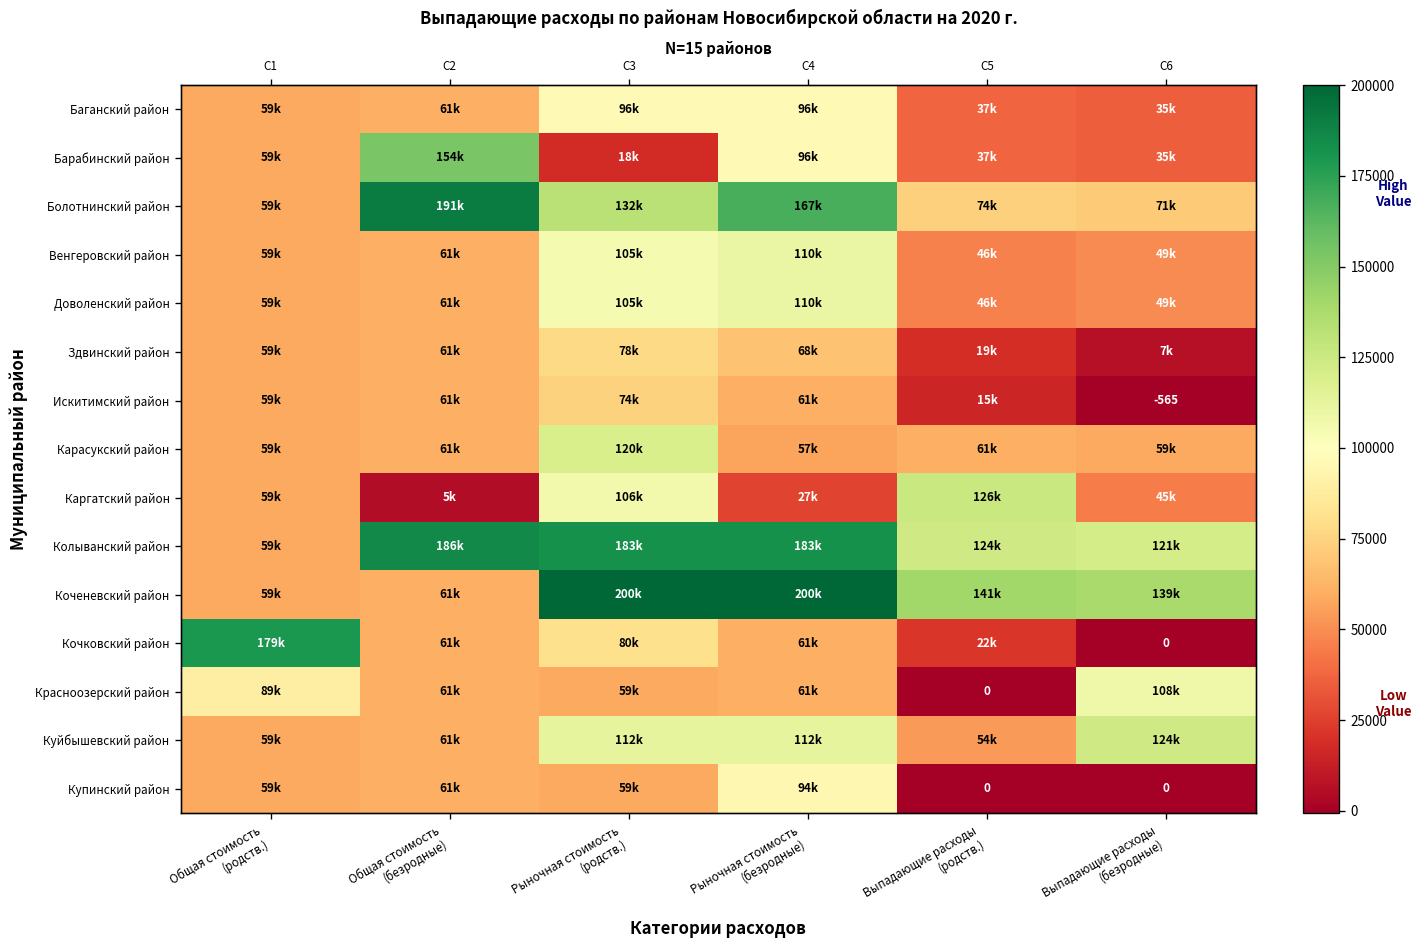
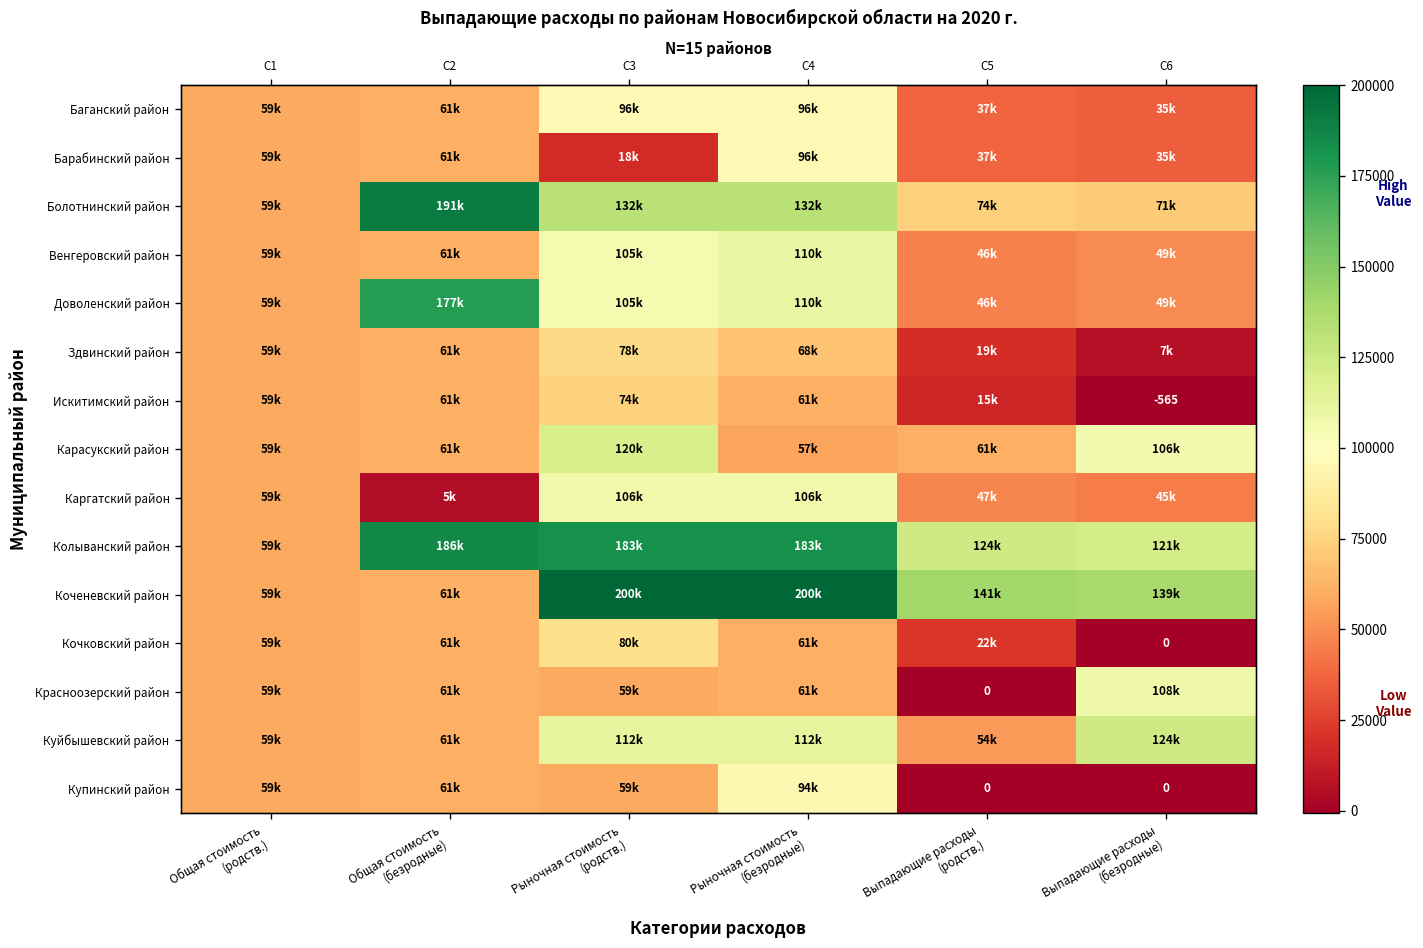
Барабинский район, Общая стоимость (безродные): 154k -> 61k
Болотнинский район, Рыночная стоимость (безродные): 167k -> 132k
Доволенский район, Общая стоимость (безродные): 61k -> 177k
Карасукский район, Выпадающие расходы (безродные): 59k -> 106k
Каргатский район, Рыночная стоимость (безродные): 27k -> 106k
Каргатский район, Выпадающие расходы (родств.): 126k -> 47k
Кочковский район, Общая стоимость (родств.): 179k -> 59k
Красноозерский район, Общая стоимость (родств.): 89k -> 59k
